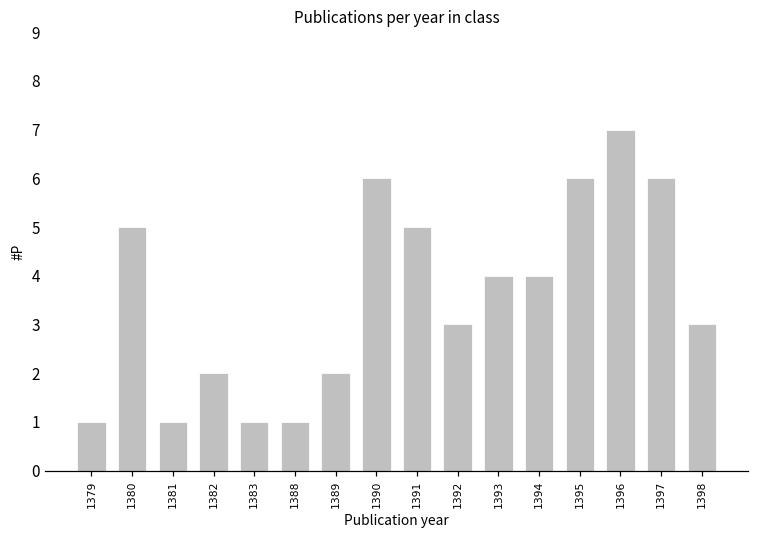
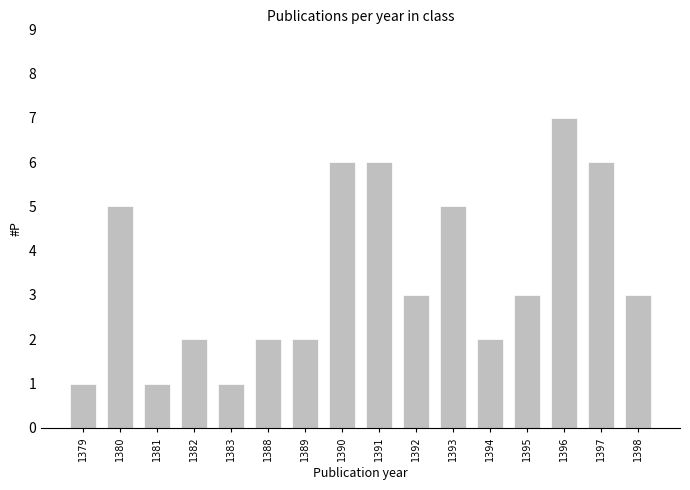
1388: 1 -> 2
1391: 5 -> 6
1393: 4 -> 5
1394: 4 -> 2
1395: 6 -> 3
